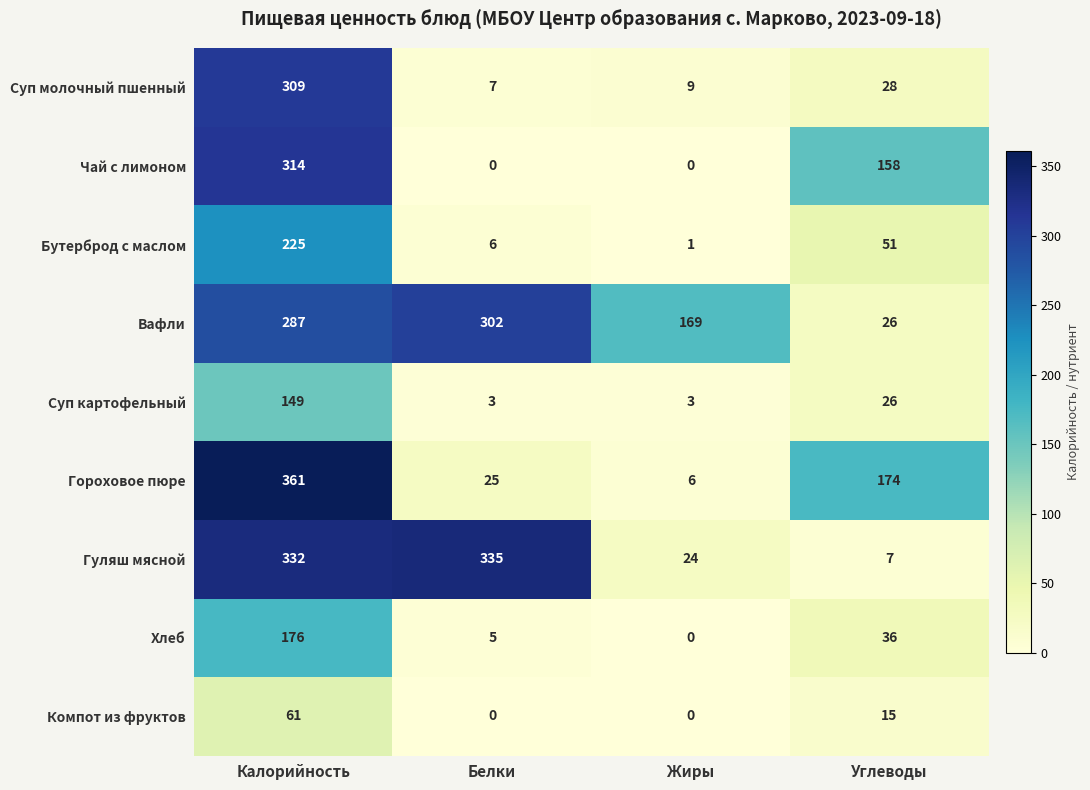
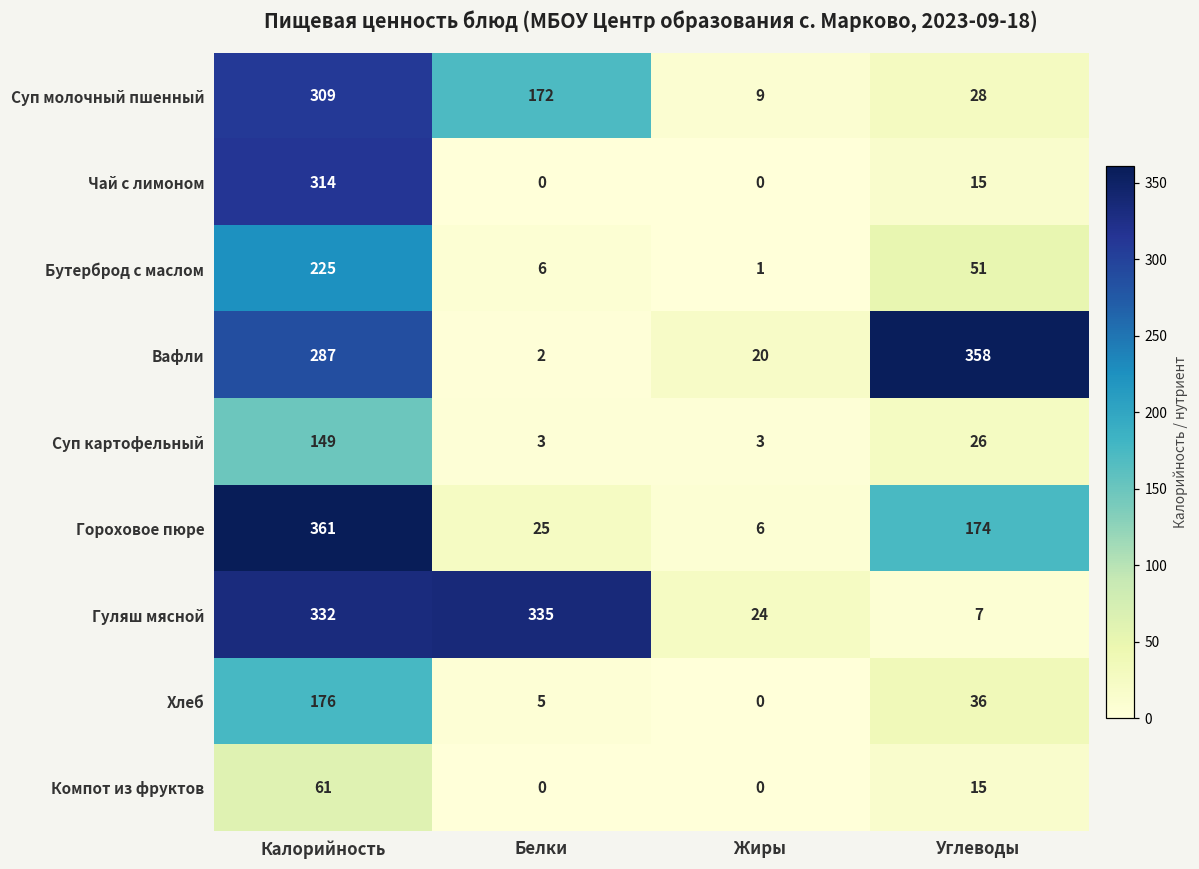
Суп молочный пшенный, Белки: 7 -> 172
Чай с лимоном, Углеводы: 158 -> 15
Вафли, Белки: 302 -> 2
Вафли, Жиры: 169 -> 20
Вафли, Углеводы: 26 -> 358
